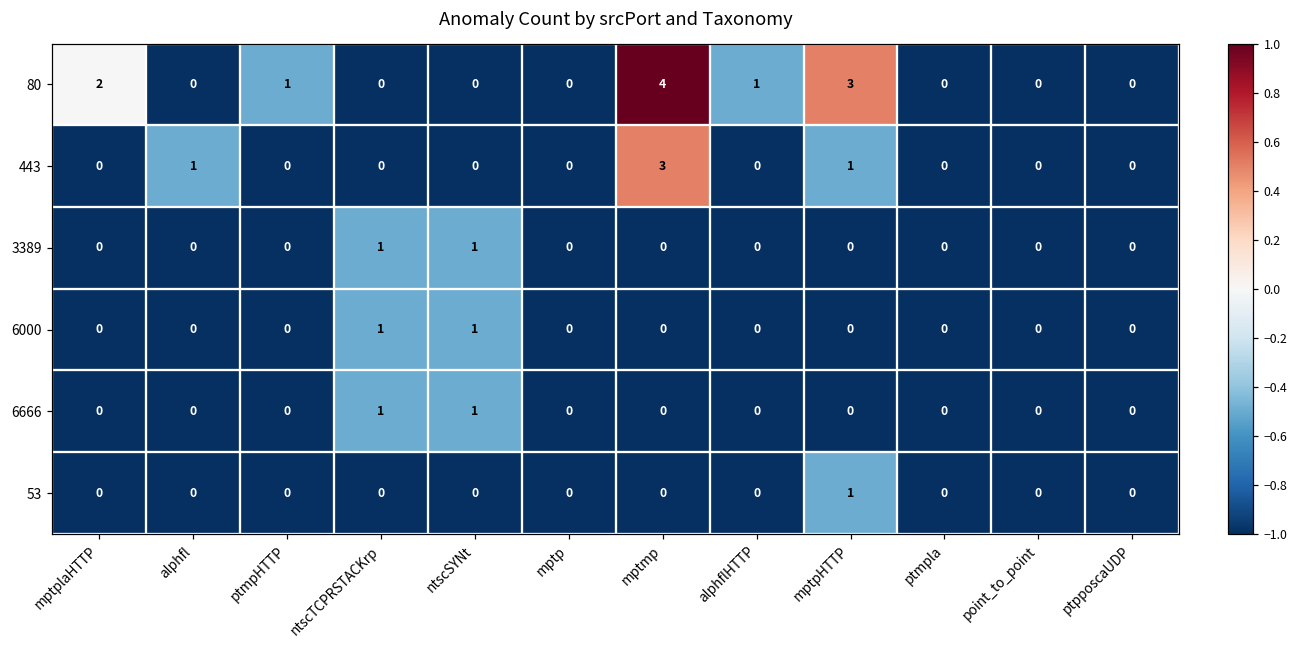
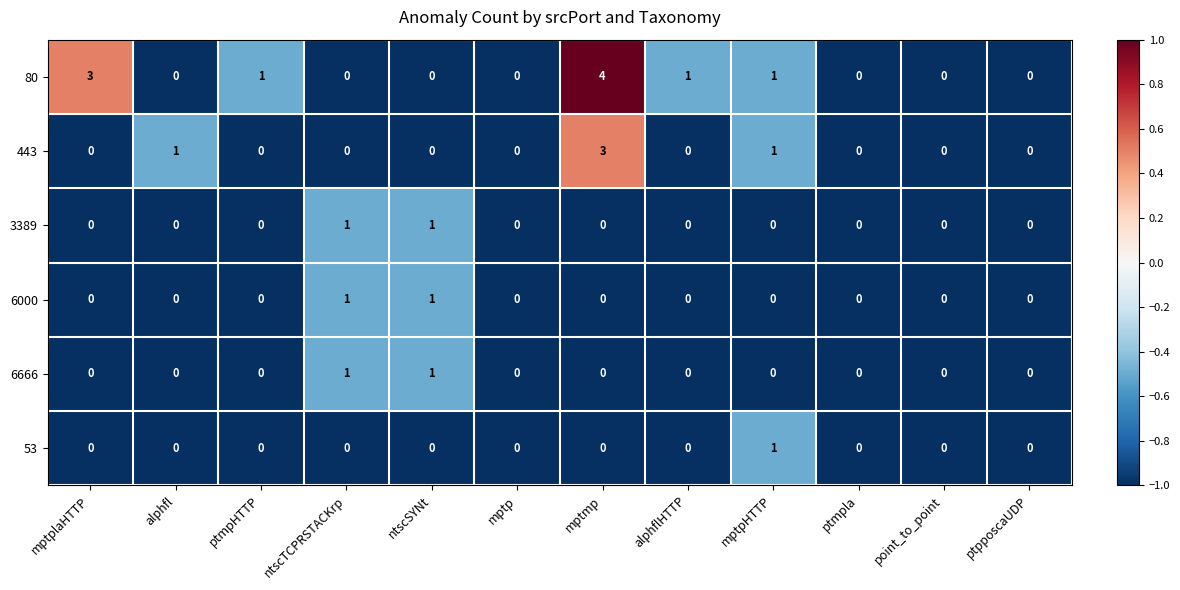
80, mptplaHTTP: 2 -> 3
80, mptpHTTP: 3 -> 1
